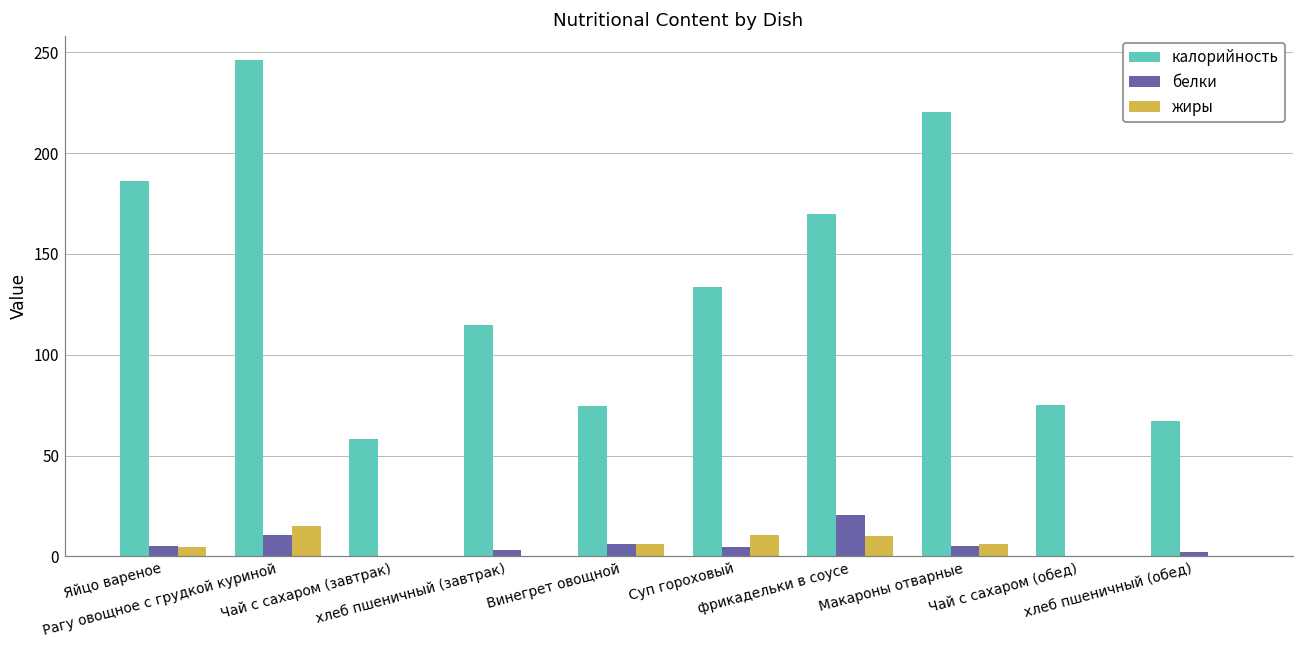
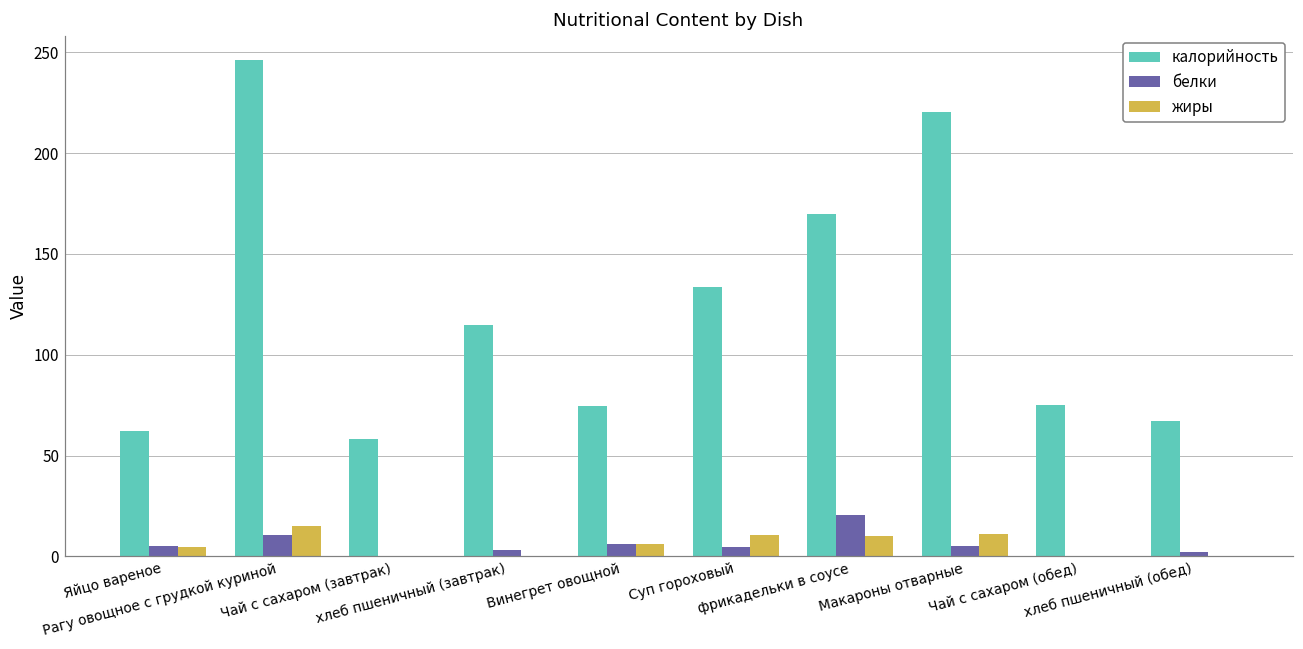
калорийность, Яйцо вареное: 186 -> 62
жиры, Макароны отварные: 6 -> 11
